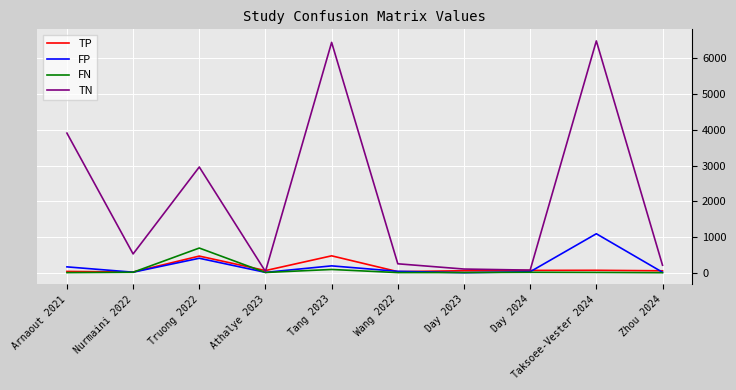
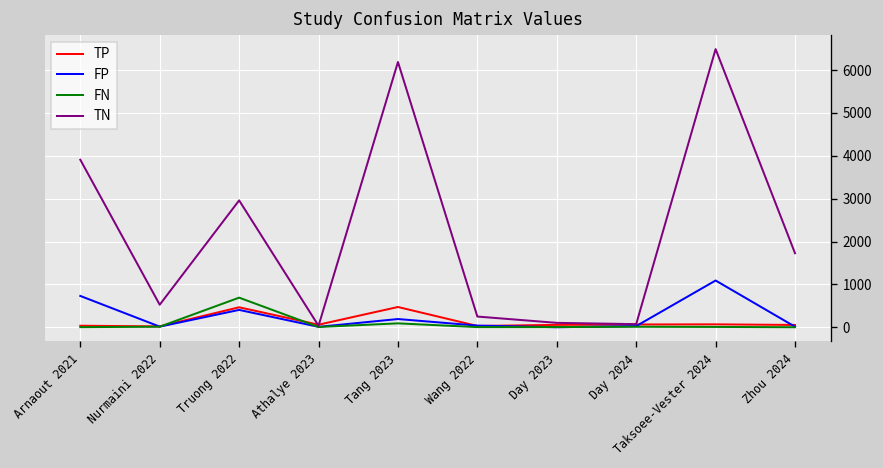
FP, Arnaout 2021: 200 -> 700
TN, Tang 2023: 6400 -> 6200
TN, Zhou 2024: 200 -> 1700
